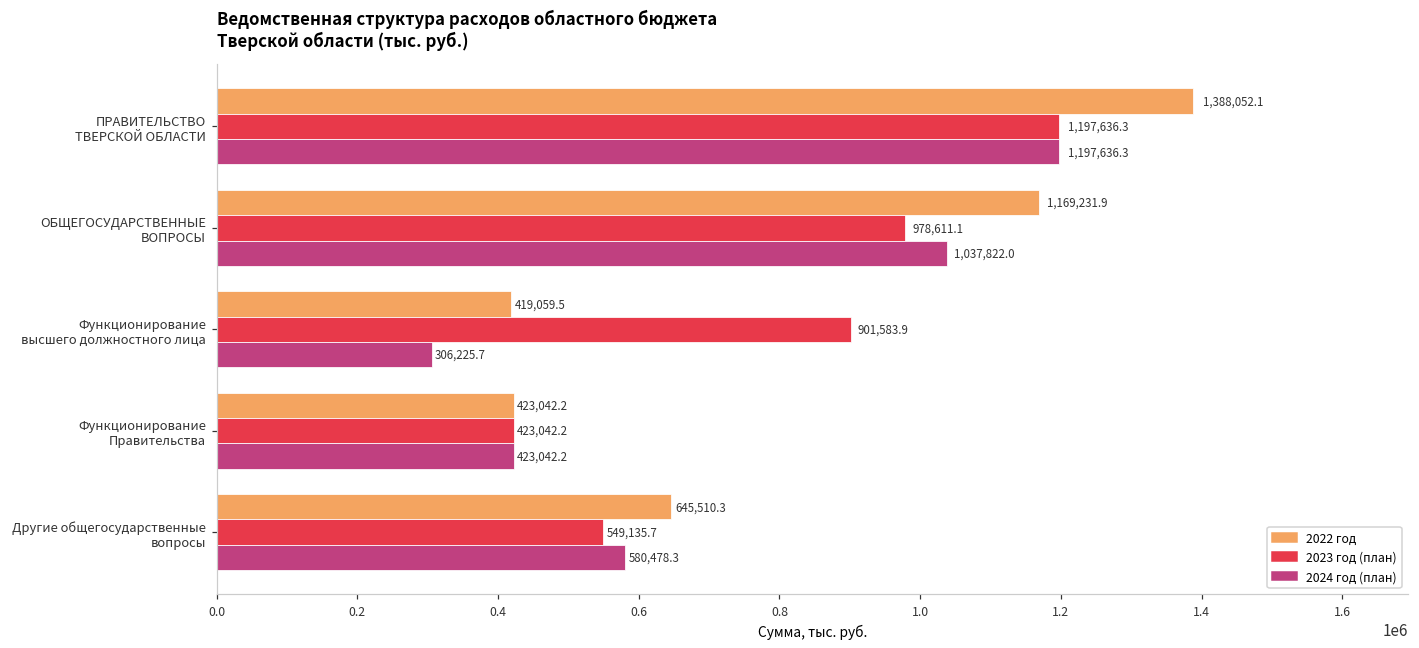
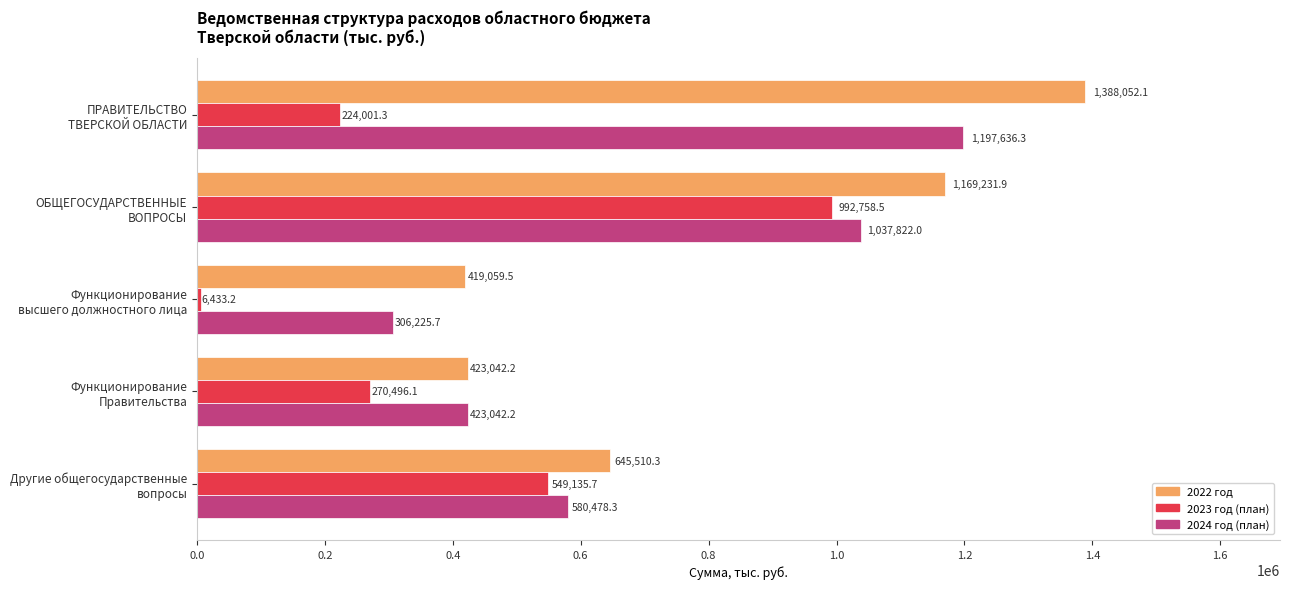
2023 год (план), ПРАВИТЕЛЬСТВО ТВЕРСКОЙ ОБЛАСТИ: 1,197,636.3 -> 224,001.3
2023 год (план), ОБЩЕГОСУДАРСТВЕННЫЕ ВОПРОСЫ: 978,611.1 -> 992,758.5
2023 год (план), Функционирование высшего должностного лица: 901,583.9 -> 6,433.2
2023 год (план), Функционирование Правительства: 423,042.2 -> 270,496.1
